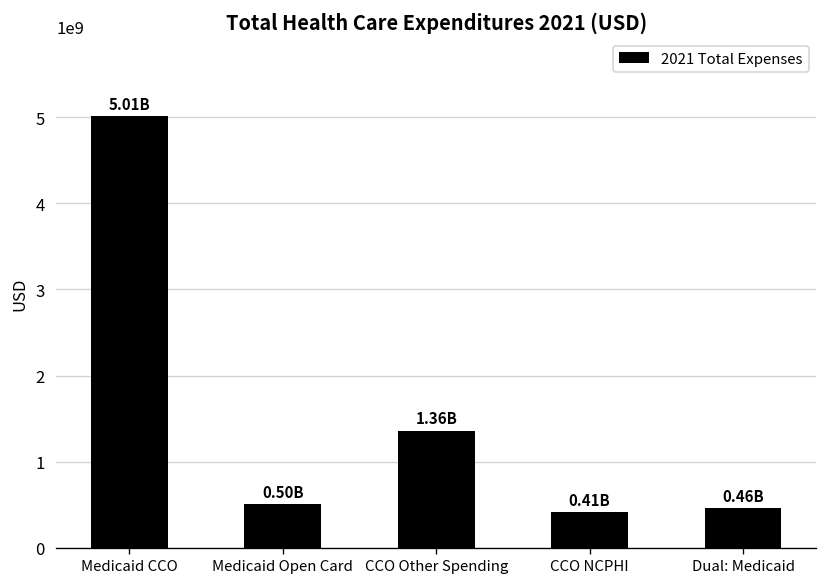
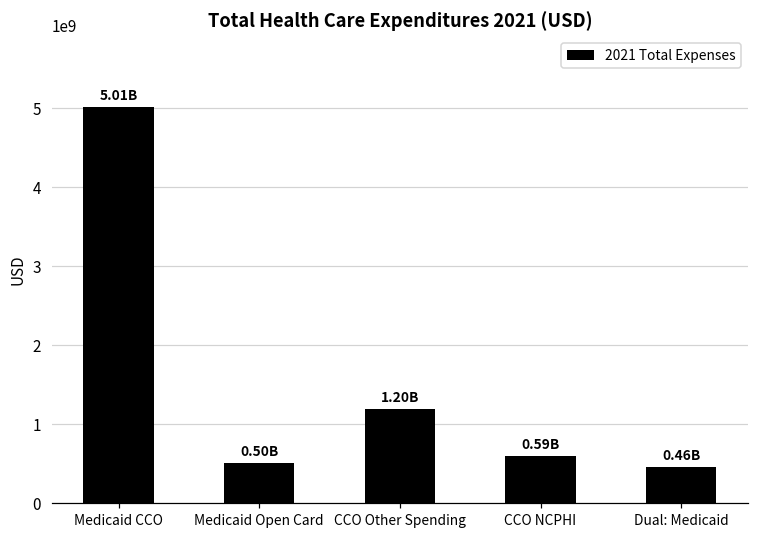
CCO Other Spending: 1.36B -> 1.20B
CCO NCPHI: 0.41B -> 0.59B
